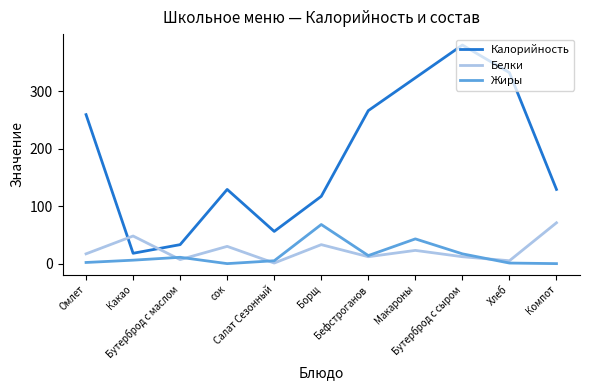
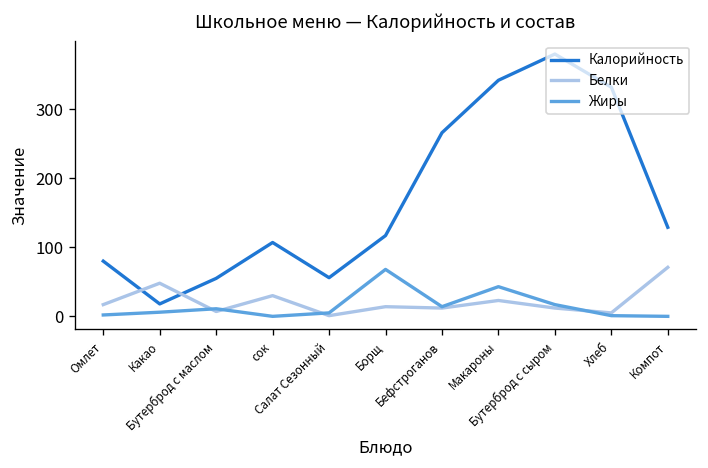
Калорийность, Омлет: 260 -> 80
Калорийность, Бутерброд с маслом: 30 -> 60
Калорийность, сок: 130 -> 110
Белки, Борщ: 30 -> 10
Калорийность, Макароны: 320 -> 340
